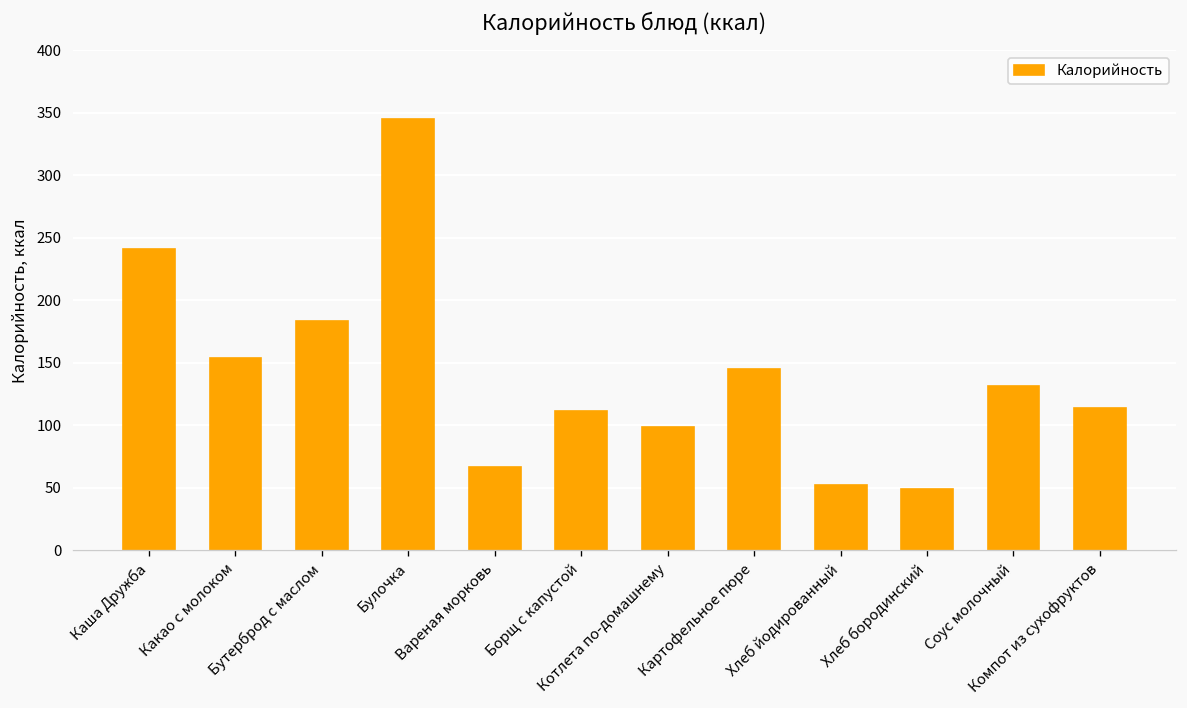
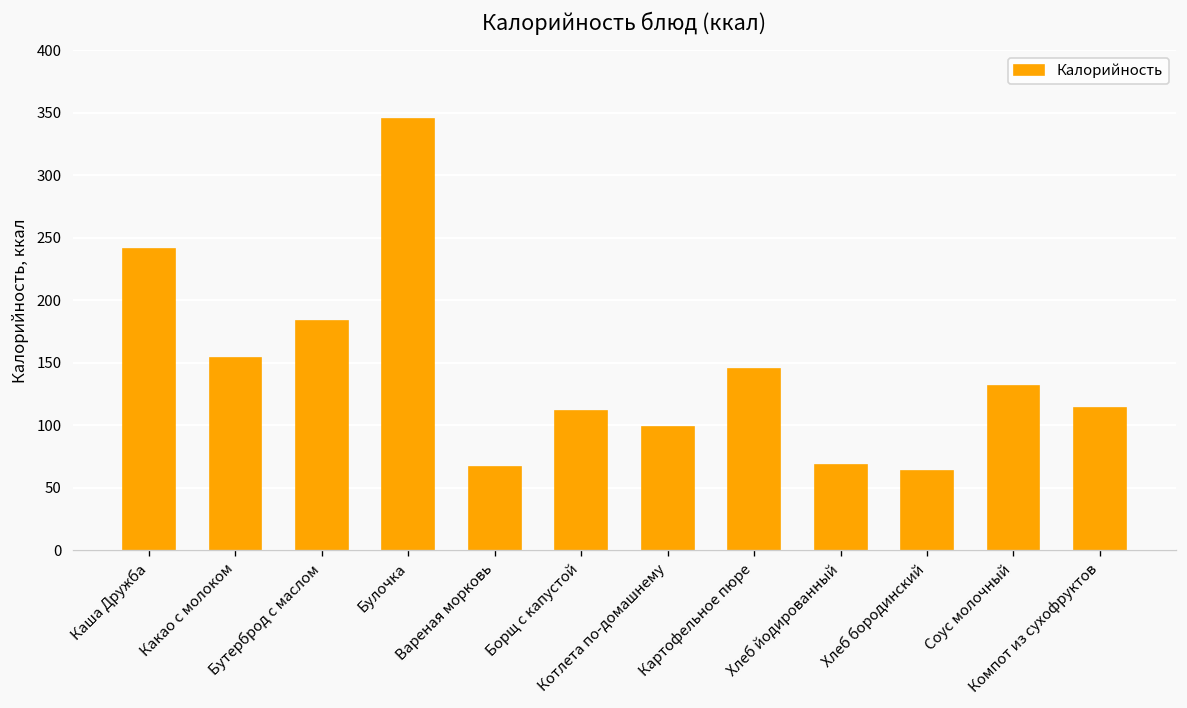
Хлеб йодированный: 52 -> 69
Хлеб бородинский: 49 -> 64
